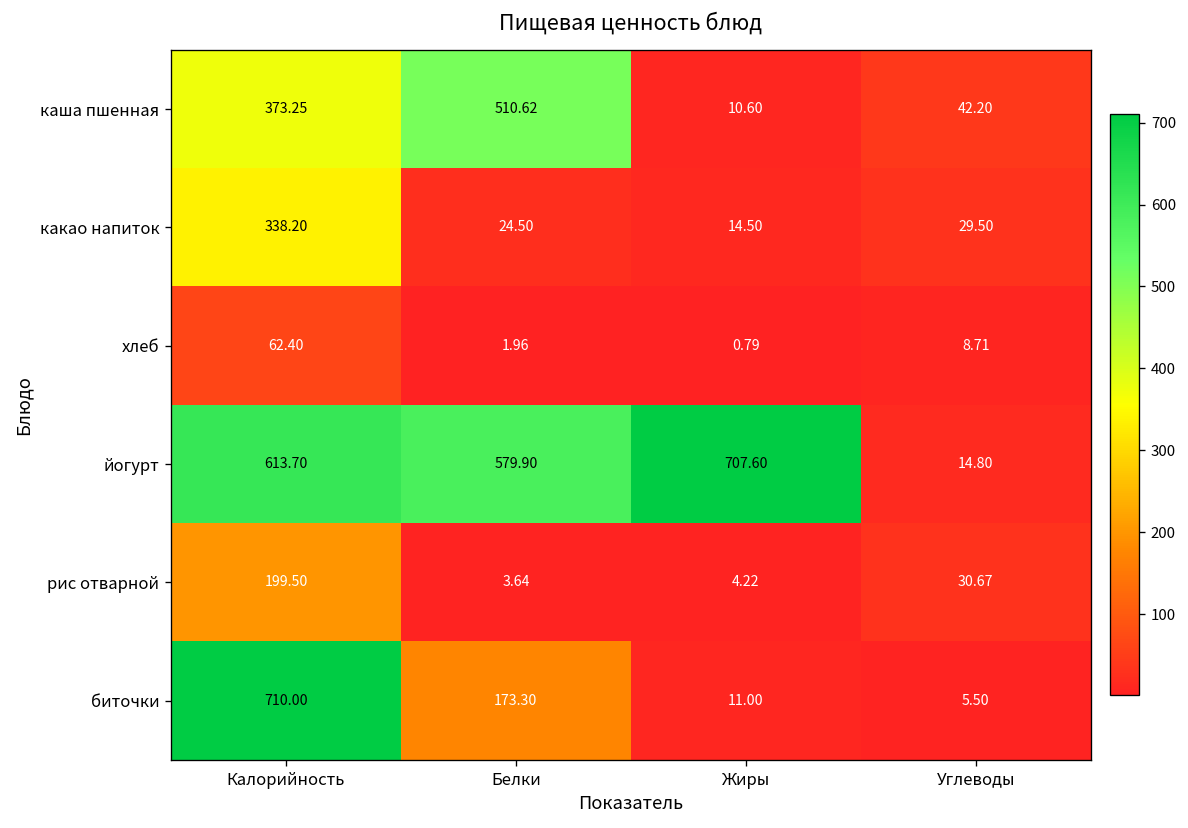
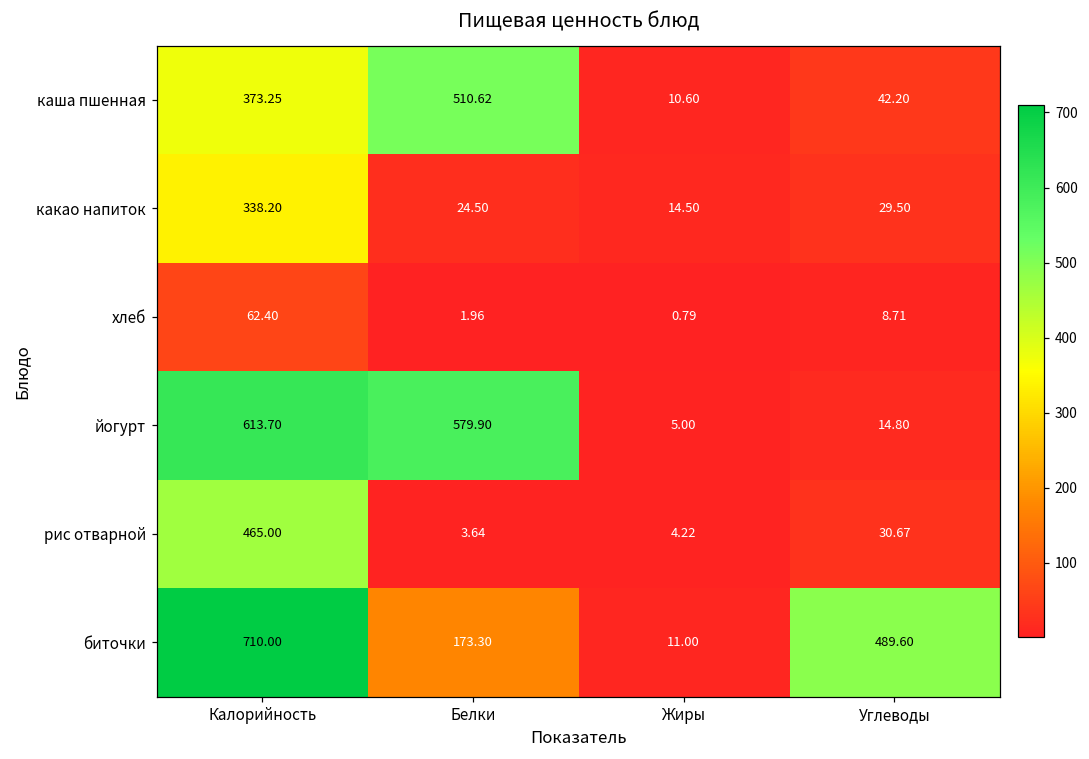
йогурт, Жиры: 707.60 -> 5.00
рис отварной, Калорийность: 199.50 -> 465.00
биточки, Углеводы: 5.50 -> 489.60
